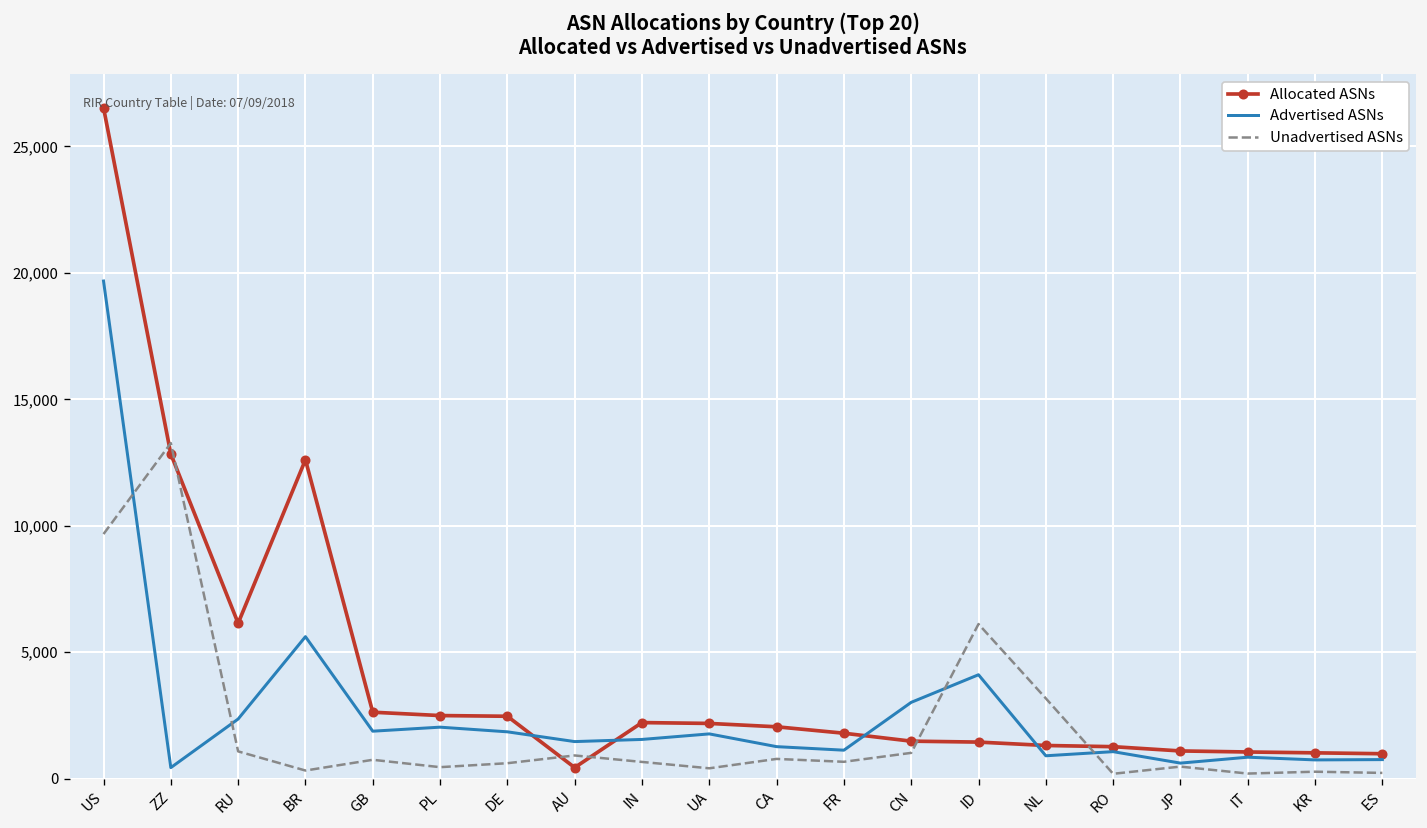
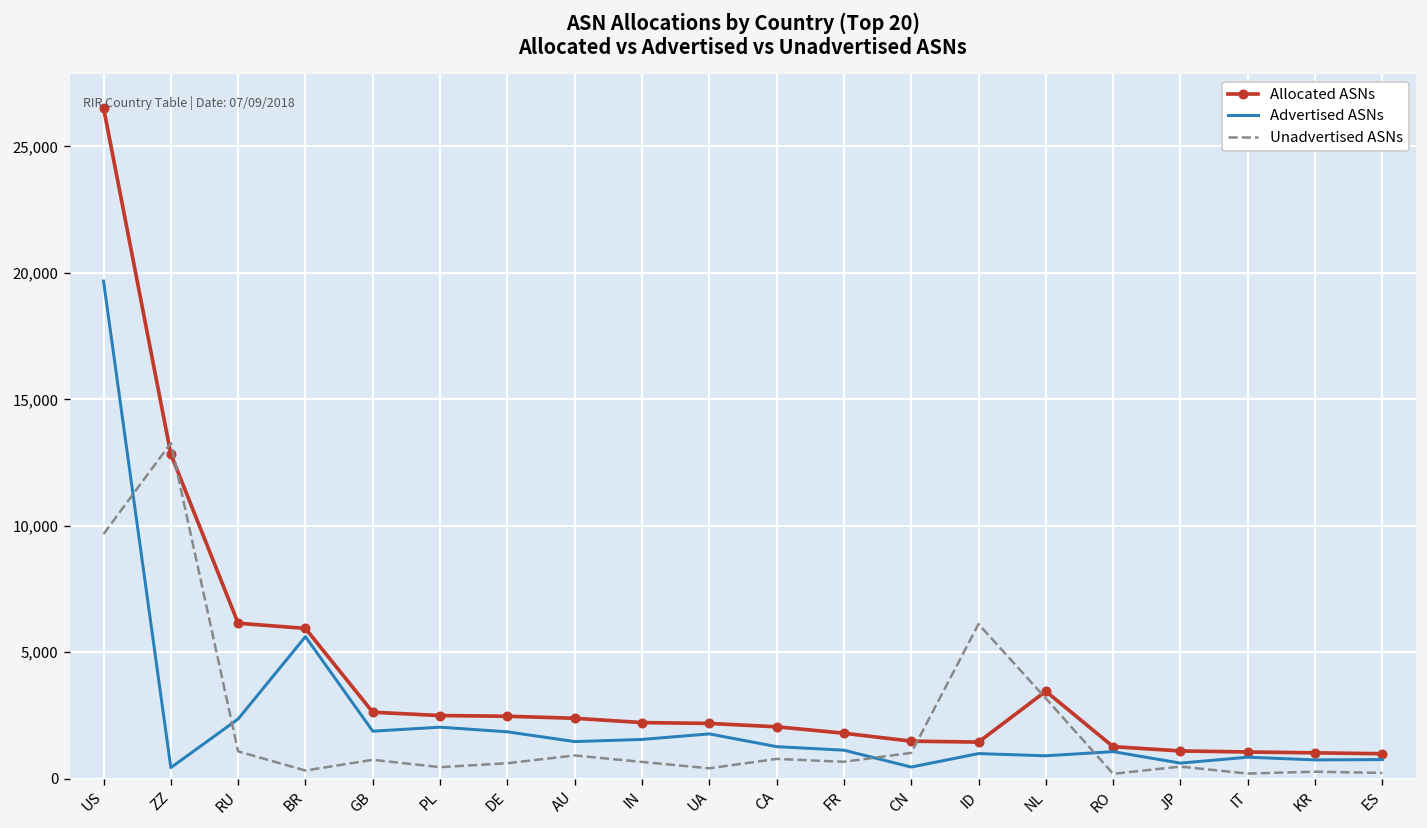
Allocated ASNs, BR: 12,600 -> 5,900
Allocated ASNs, AU: 400 -> 2,400
Advertised ASNs, CN: 3,000 -> 500
Advertised ASNs, ID: 4,100 -> 1,000
Allocated ASNs, NL: 1,300 -> 3,500
